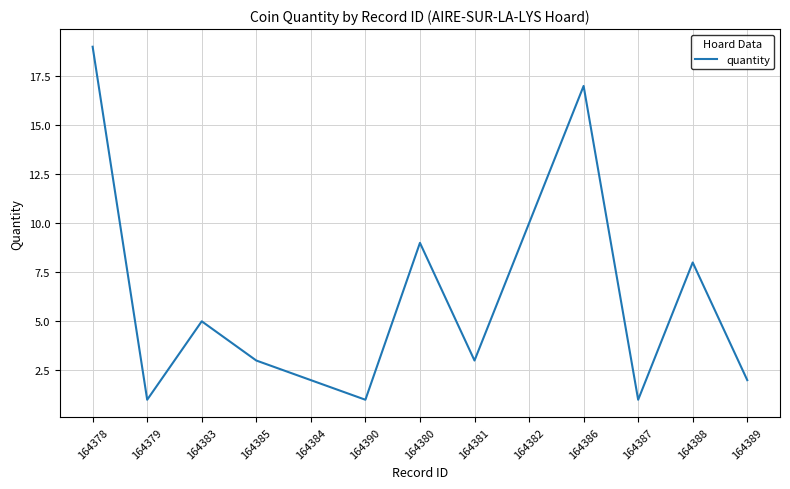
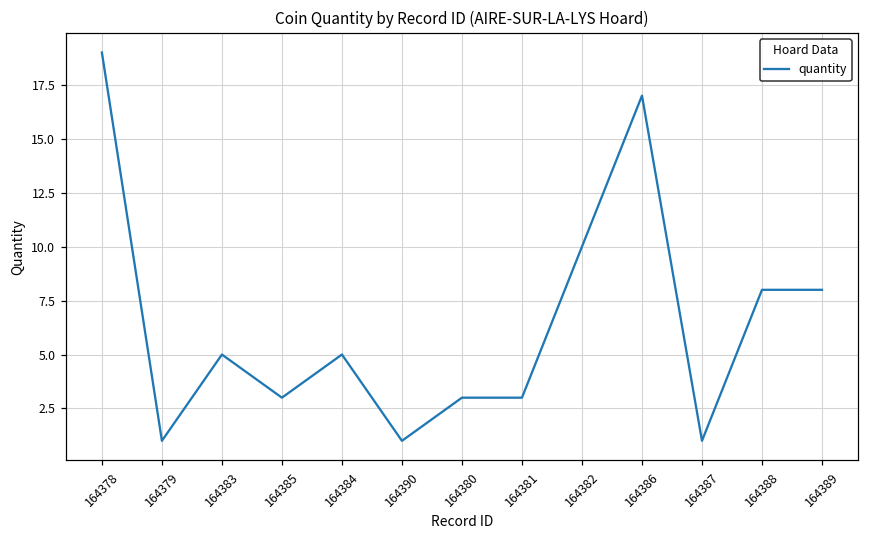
164384: 2 -> 5
164380: 9 -> 3
164389: 2 -> 8
